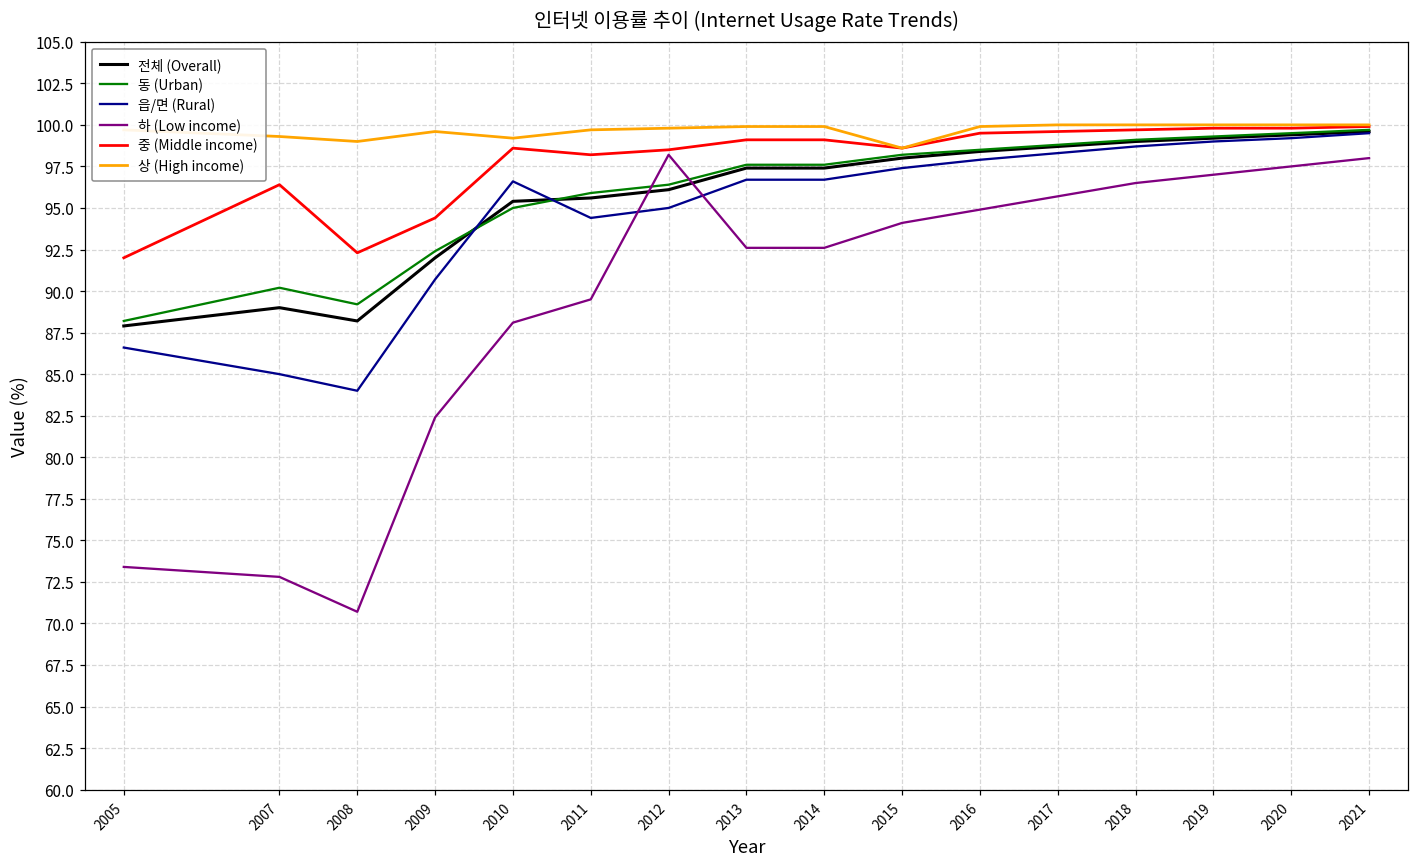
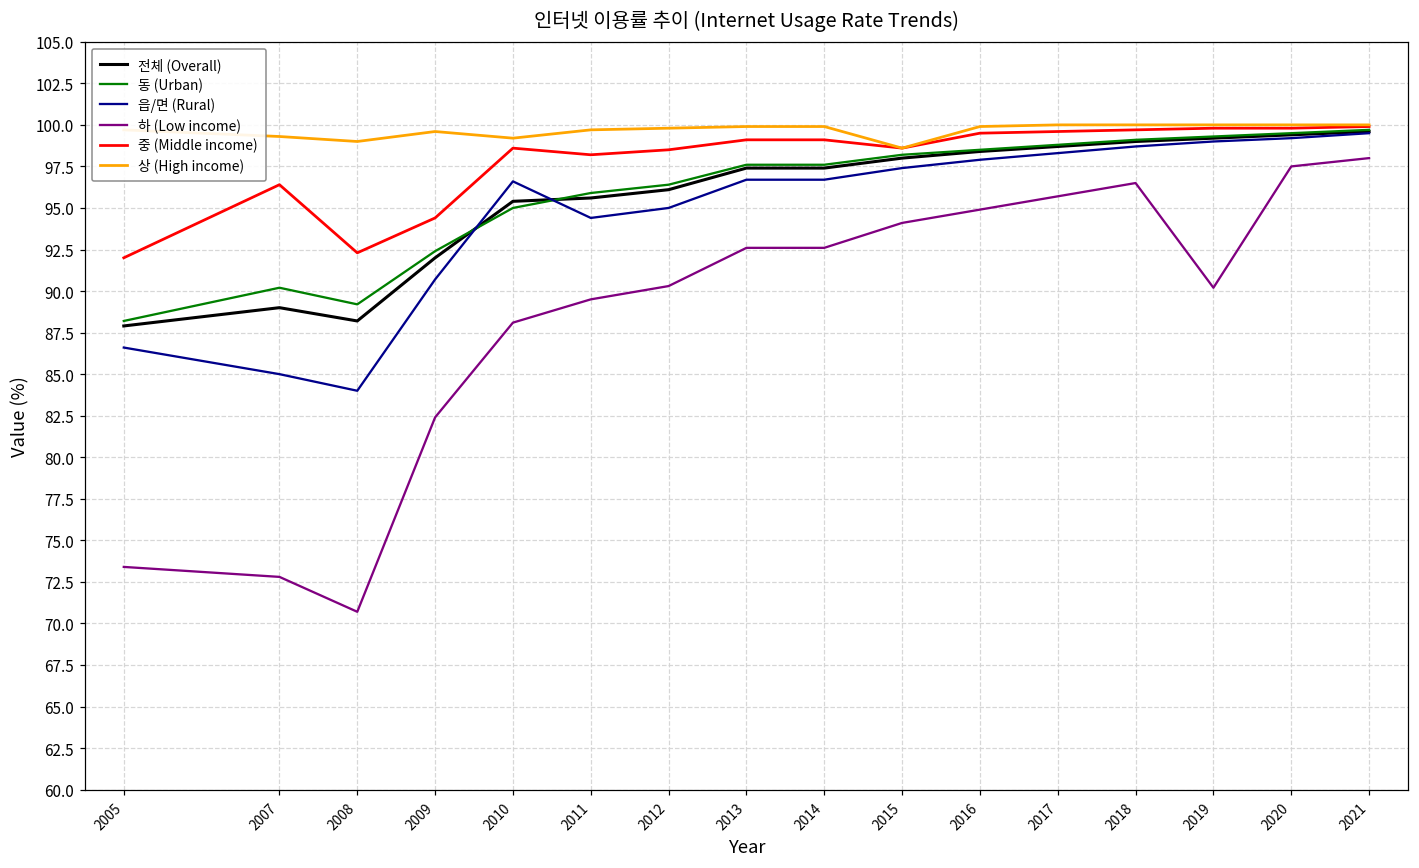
하 (Low income), 2012: 98.2 -> 90.3
하 (Low income), 2019: 97.0 -> 90.2
